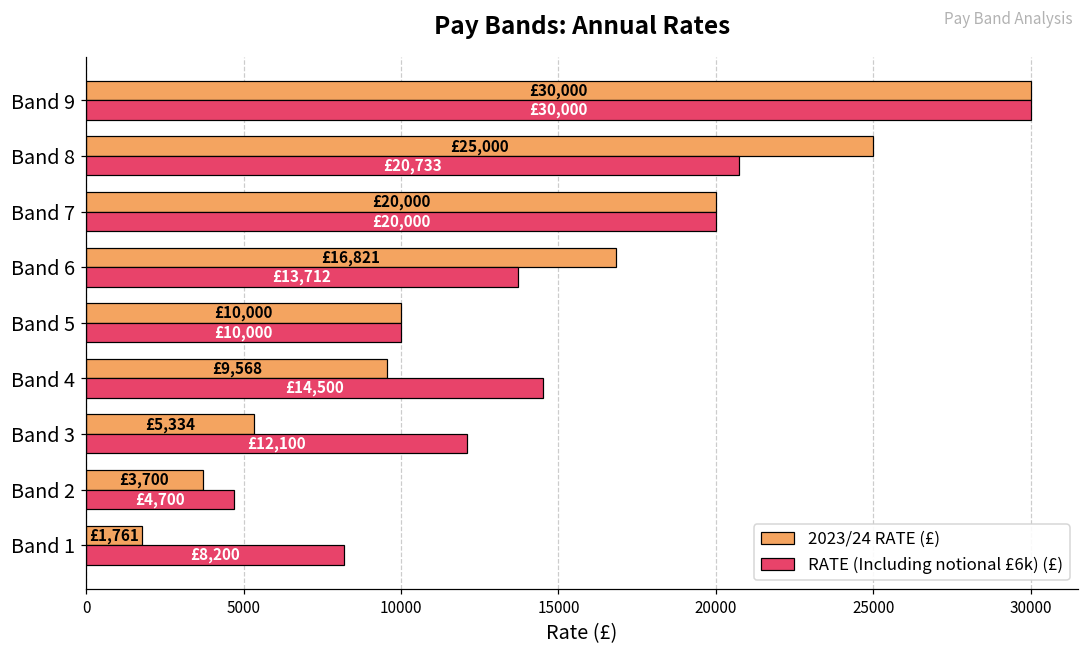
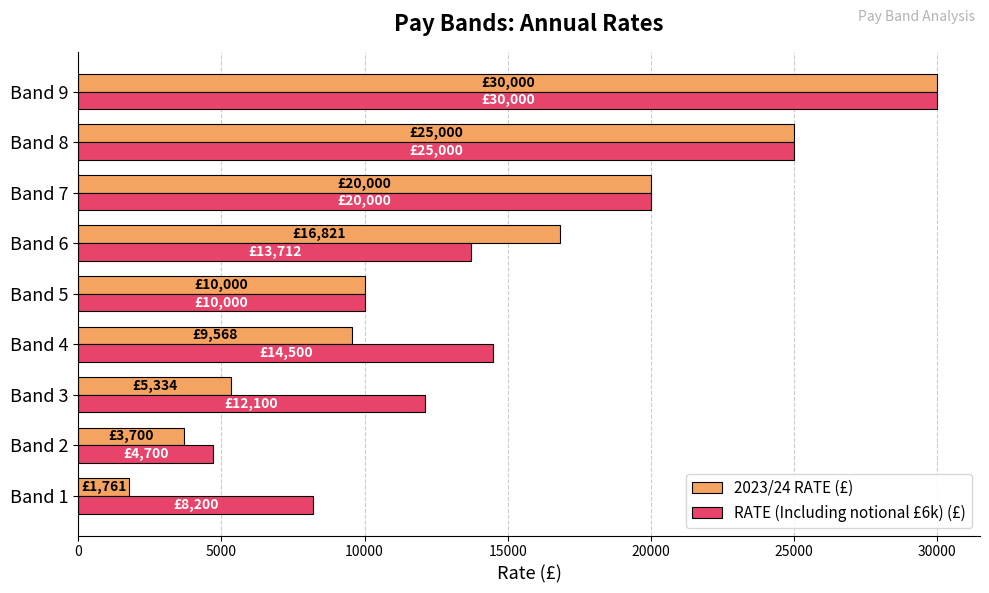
RATE (Including notional £6k) (£), Band 8: £20,733 -> £25,000
